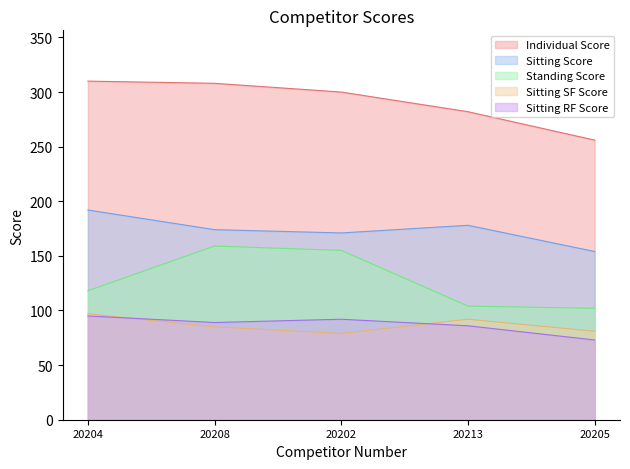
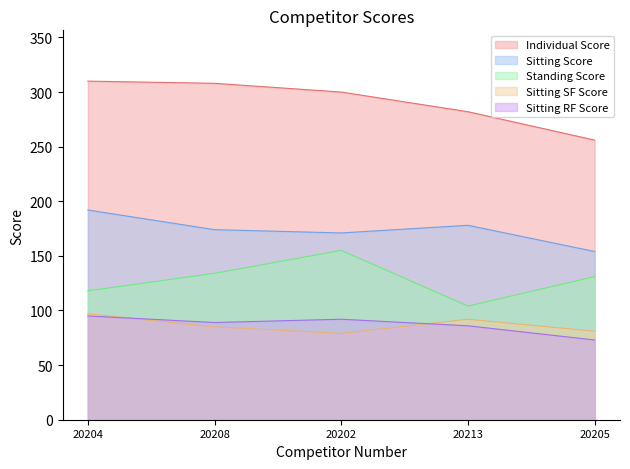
Standing Score, 20208: 159 -> 134
Standing Score, 20205: 102 -> 131
